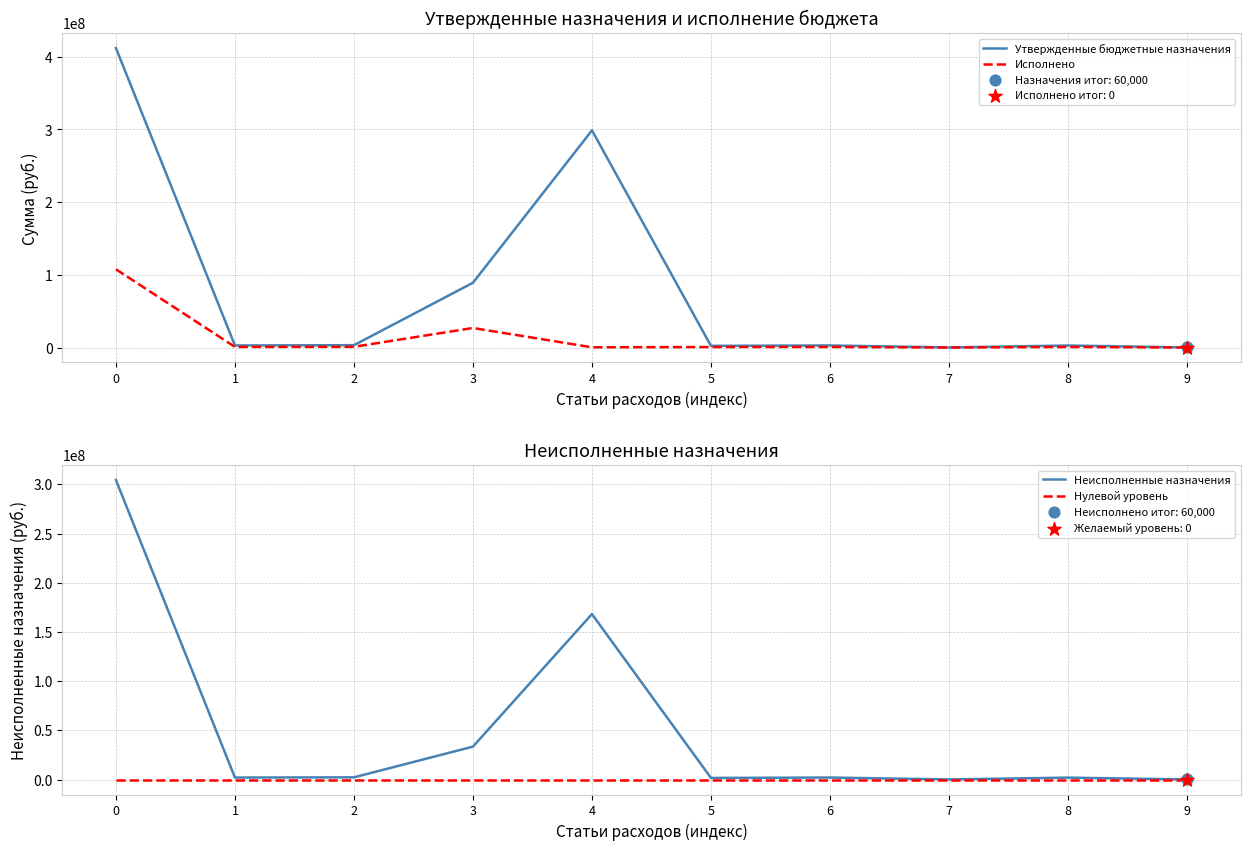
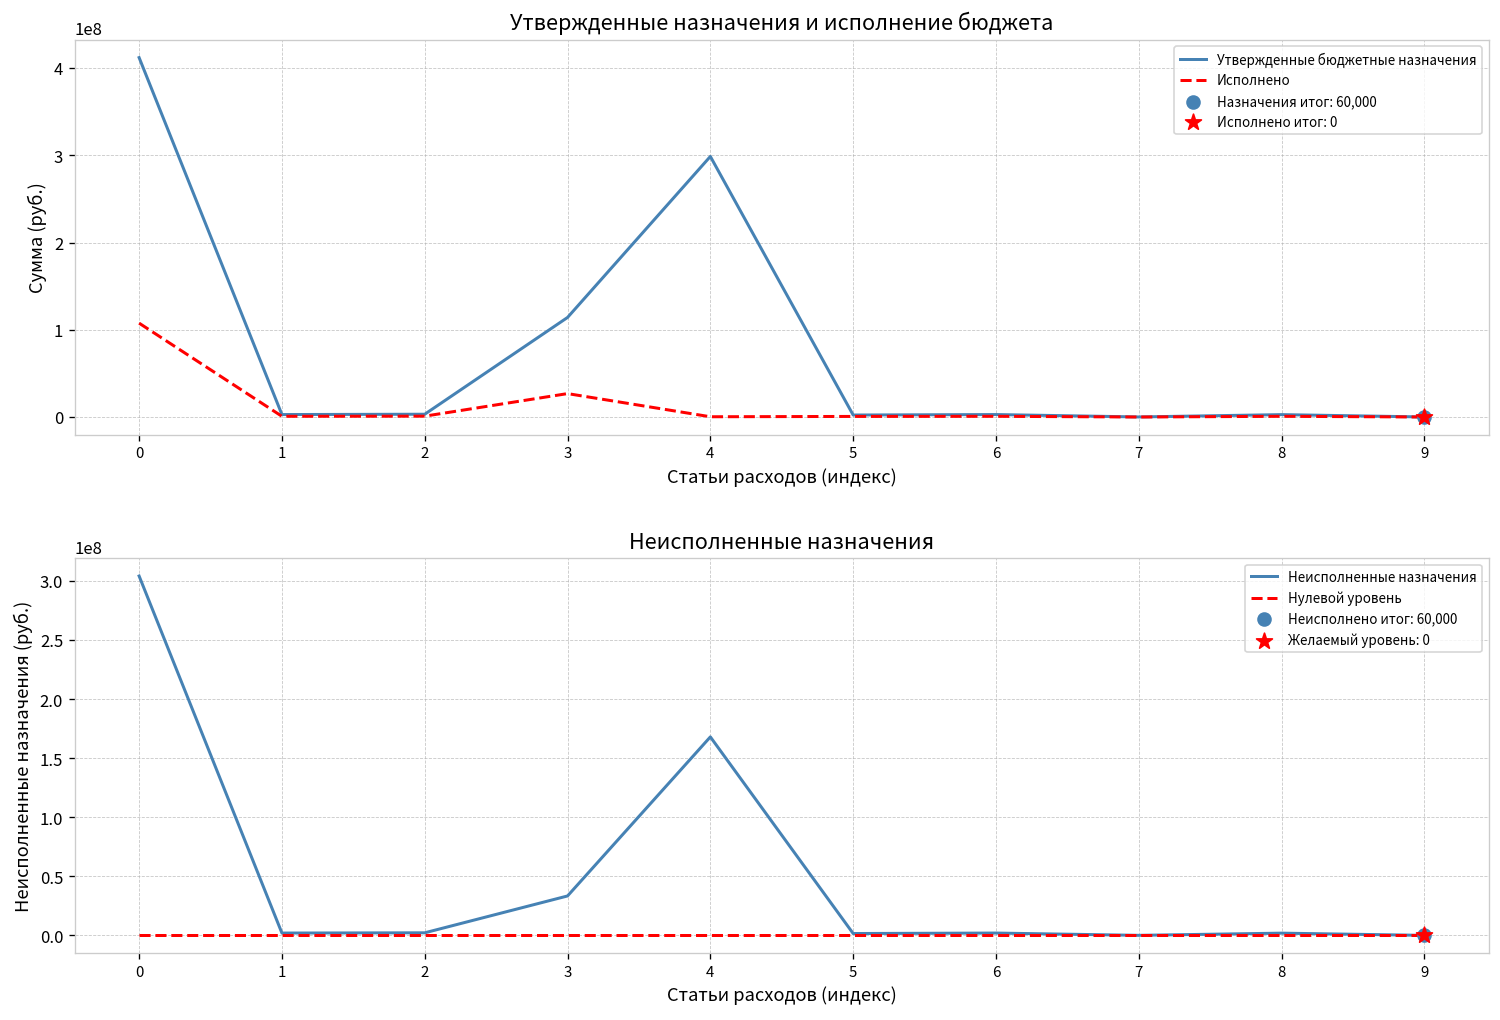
Утвержденные назначения и исполнение бюджета, Утвержденные бюджетные назначения, 3: 90000000 -> 110000000
